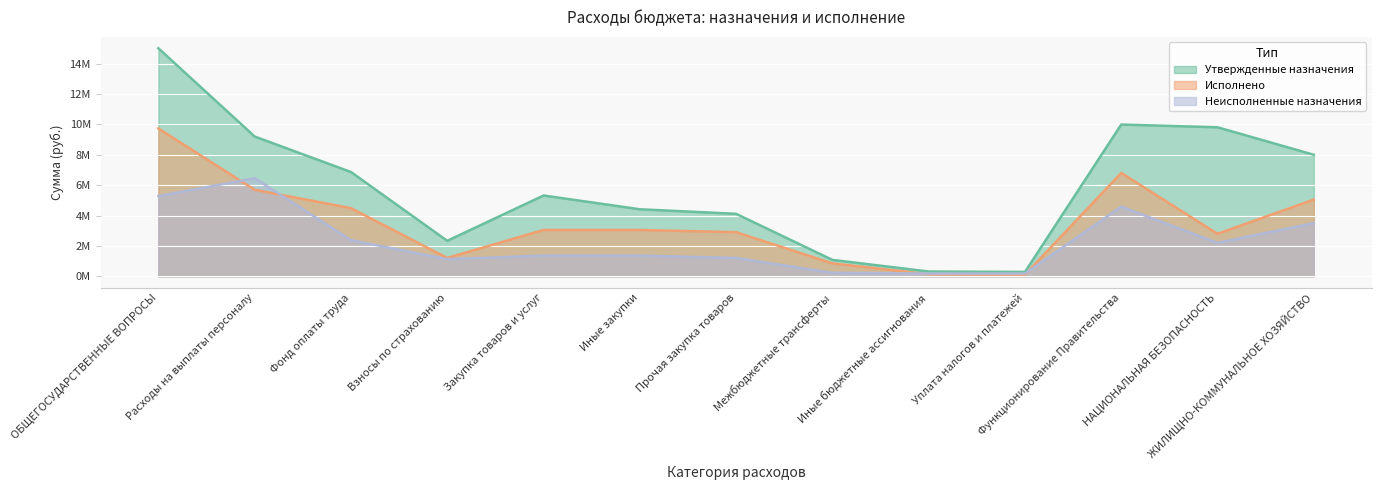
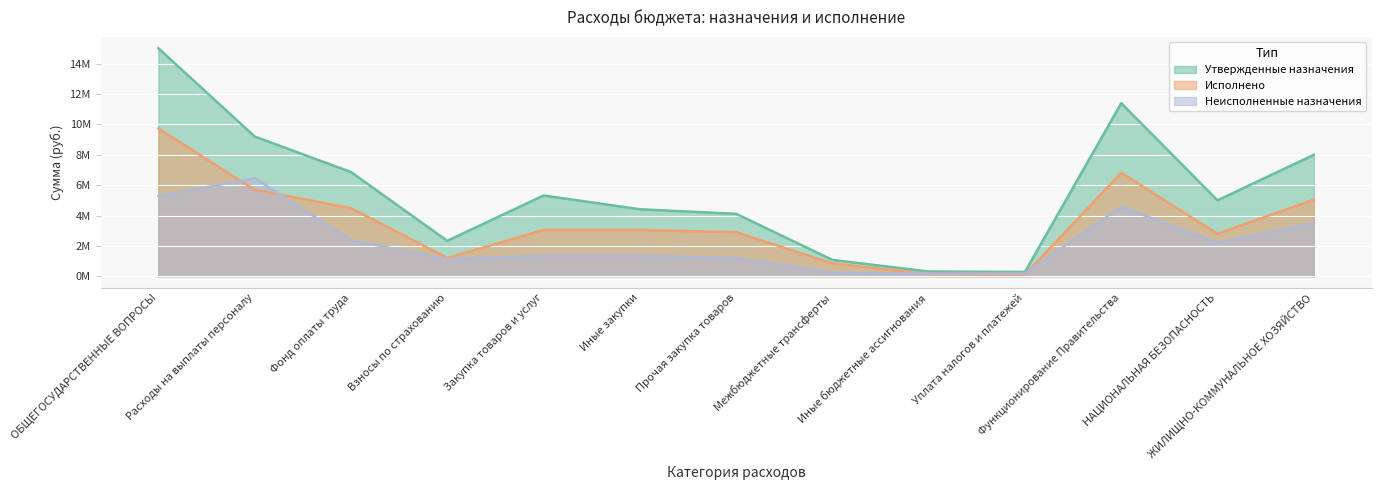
Утвержденные назначения, Функционирование Правительства: 10000000 -> 11400000
Утвержденные назначения, НАЦИОНАЛЬНАЯ БЕЗОПАСНОСТЬ: 9800000 -> 5000000
